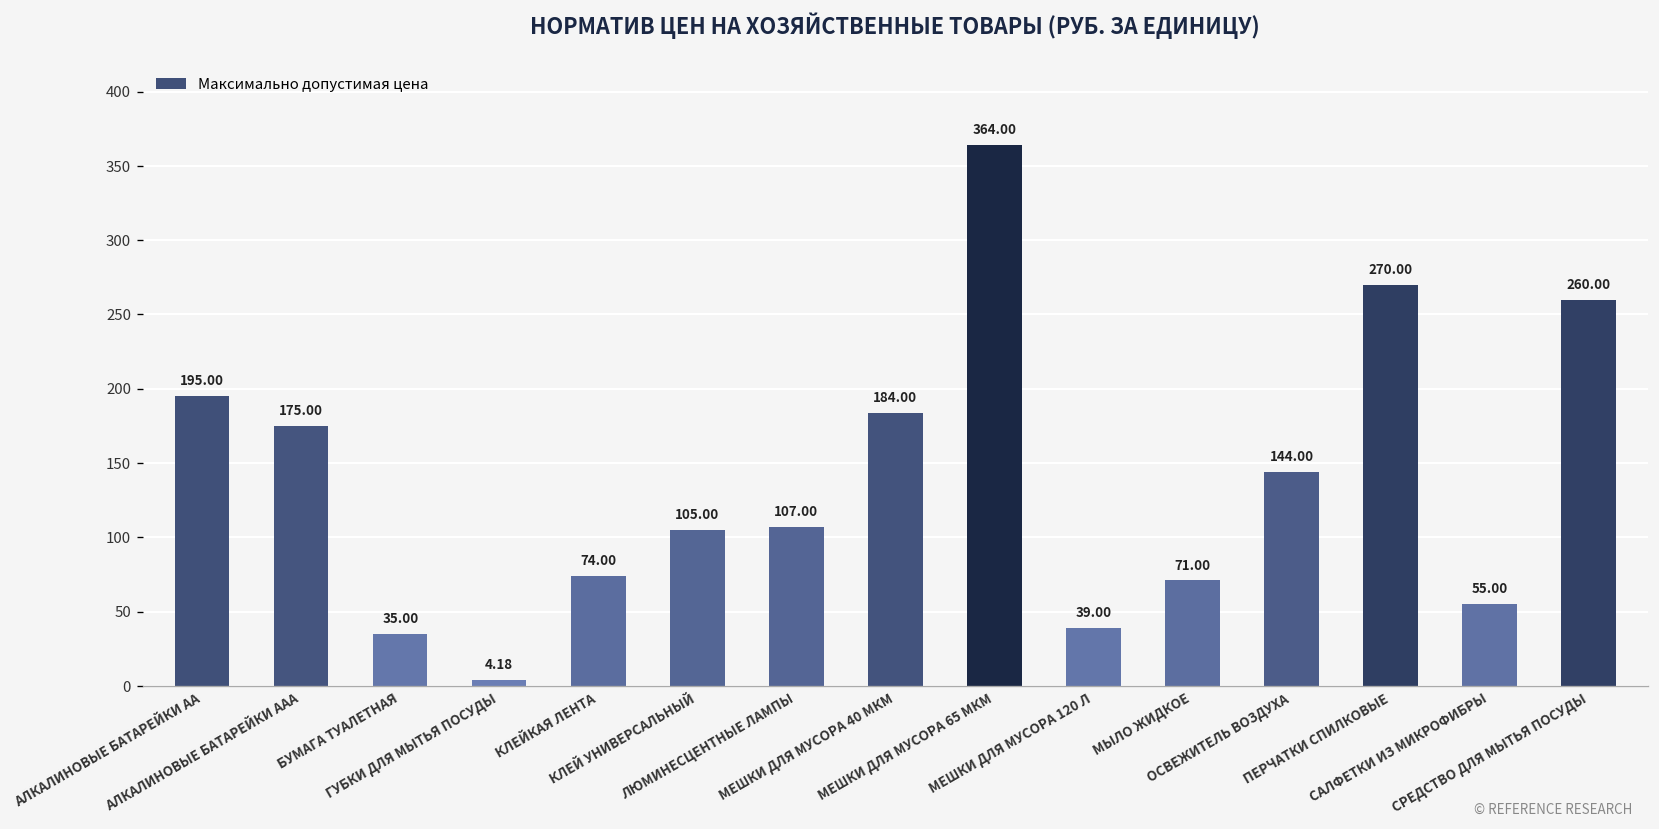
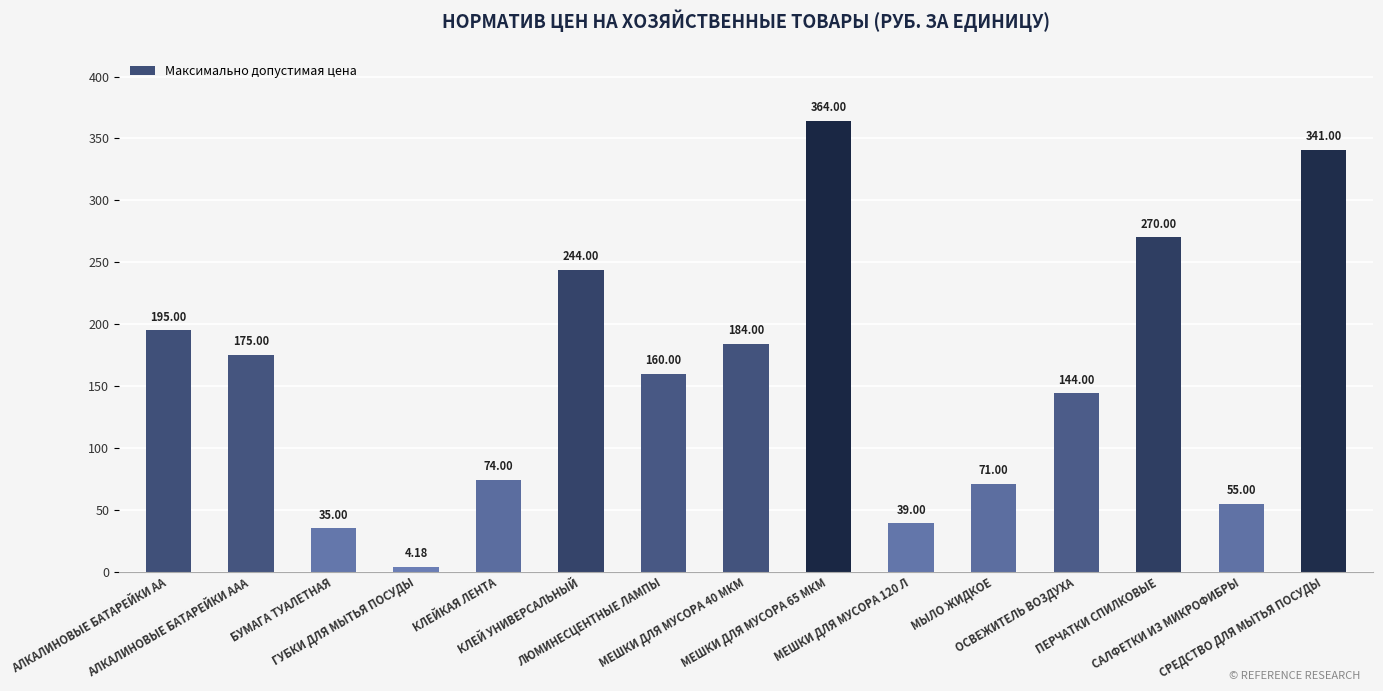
КЛЕЙ УНИВЕРСАЛЬНЫЙ: 105.00 -> 244.00
ЛЮМИНЕСЦЕНТНЫЕ ЛАМПЫ: 107.00 -> 160.00
СРЕДСТВО ДЛЯ МЫТЬЯ ПОСУДЫ: 260.00 -> 341.00
